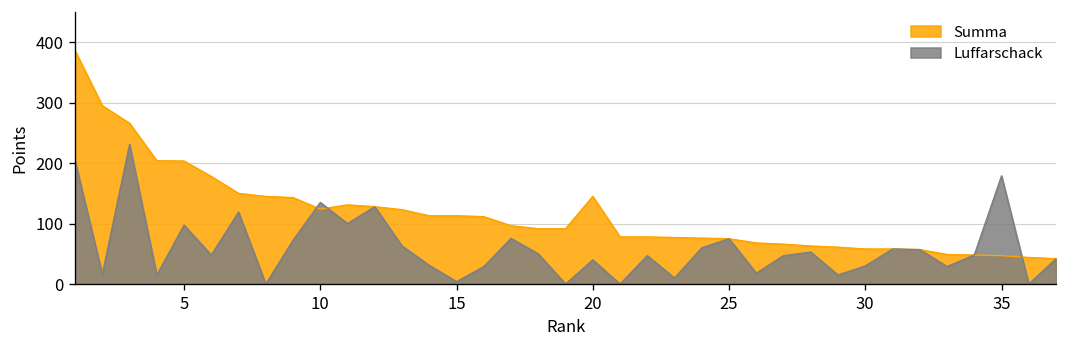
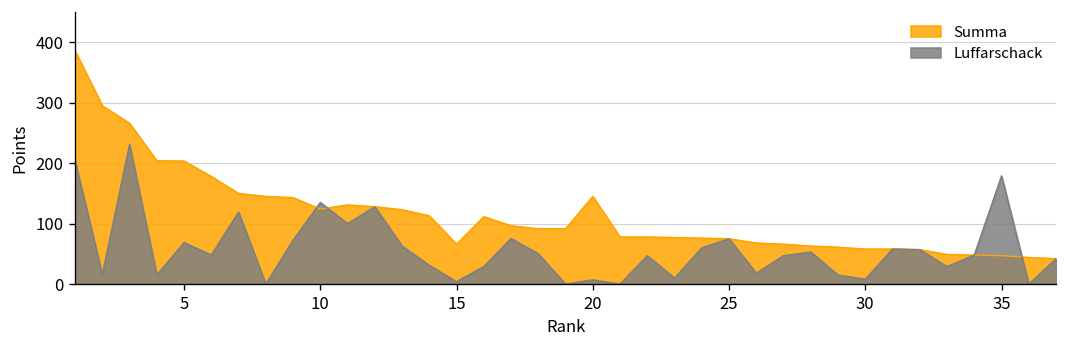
Luffarschack, 5: 100 -> 70
Summa, 15: 110 -> 70
Luffarschack, 20: 40 -> 10
Luffarschack, 30: 30 -> 10
